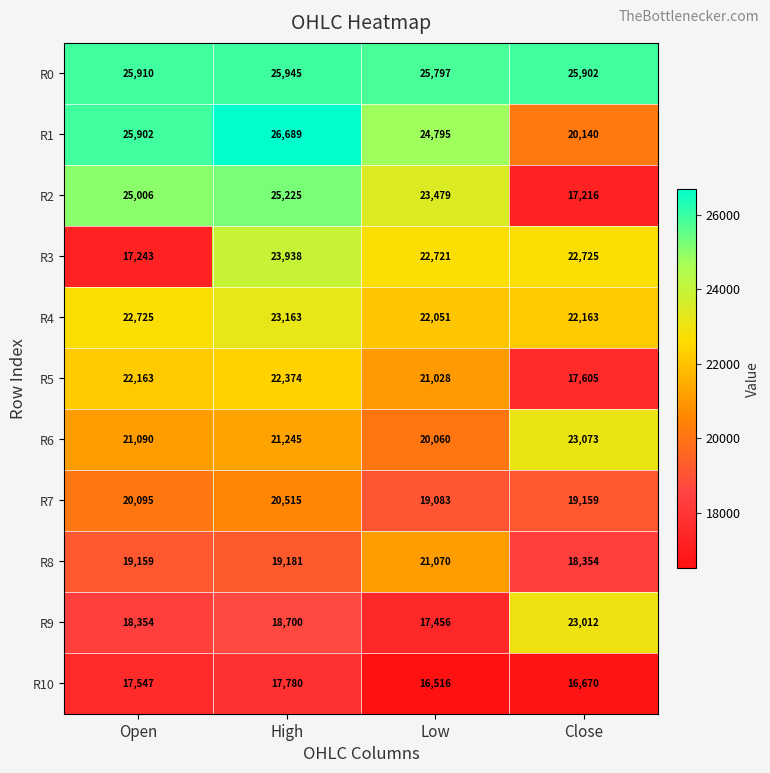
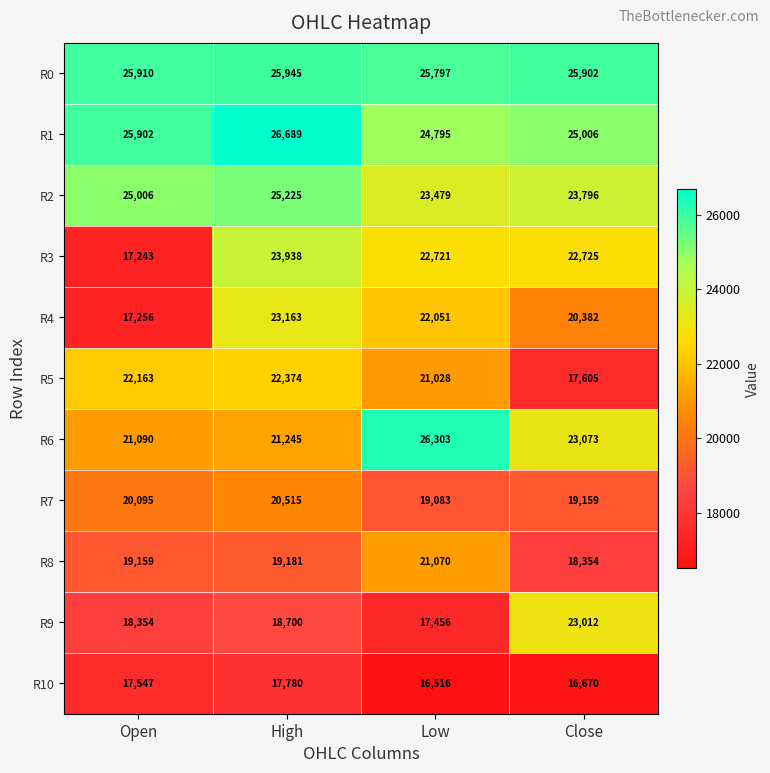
R1, Close: 20,140 -> 25,006
R2, Close: 17,216 -> 23,796
R4, Open: 22,725 -> 17,256
R4, Close: 22,163 -> 20,382
R6, Low: 20,060 -> 26,303
